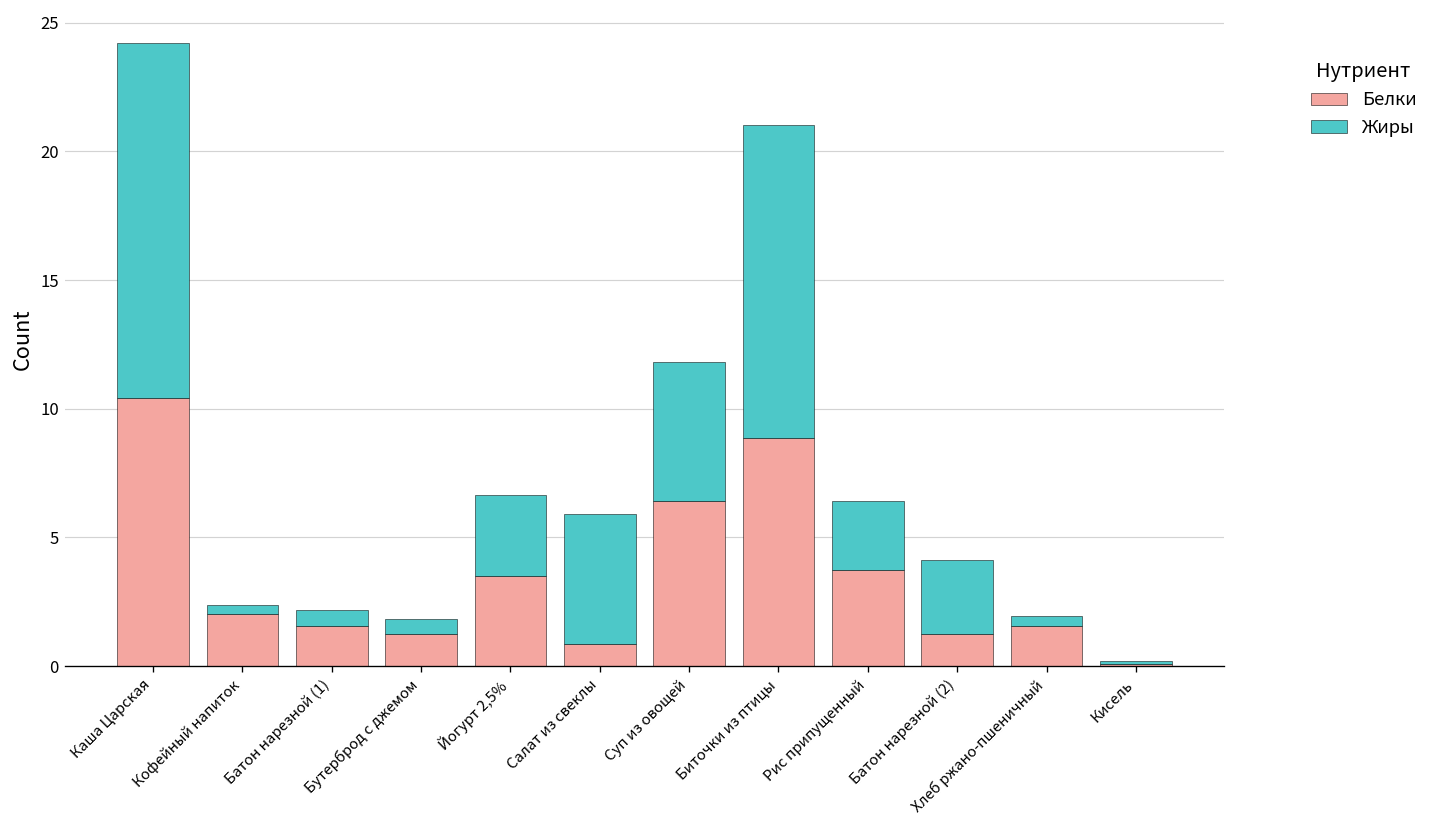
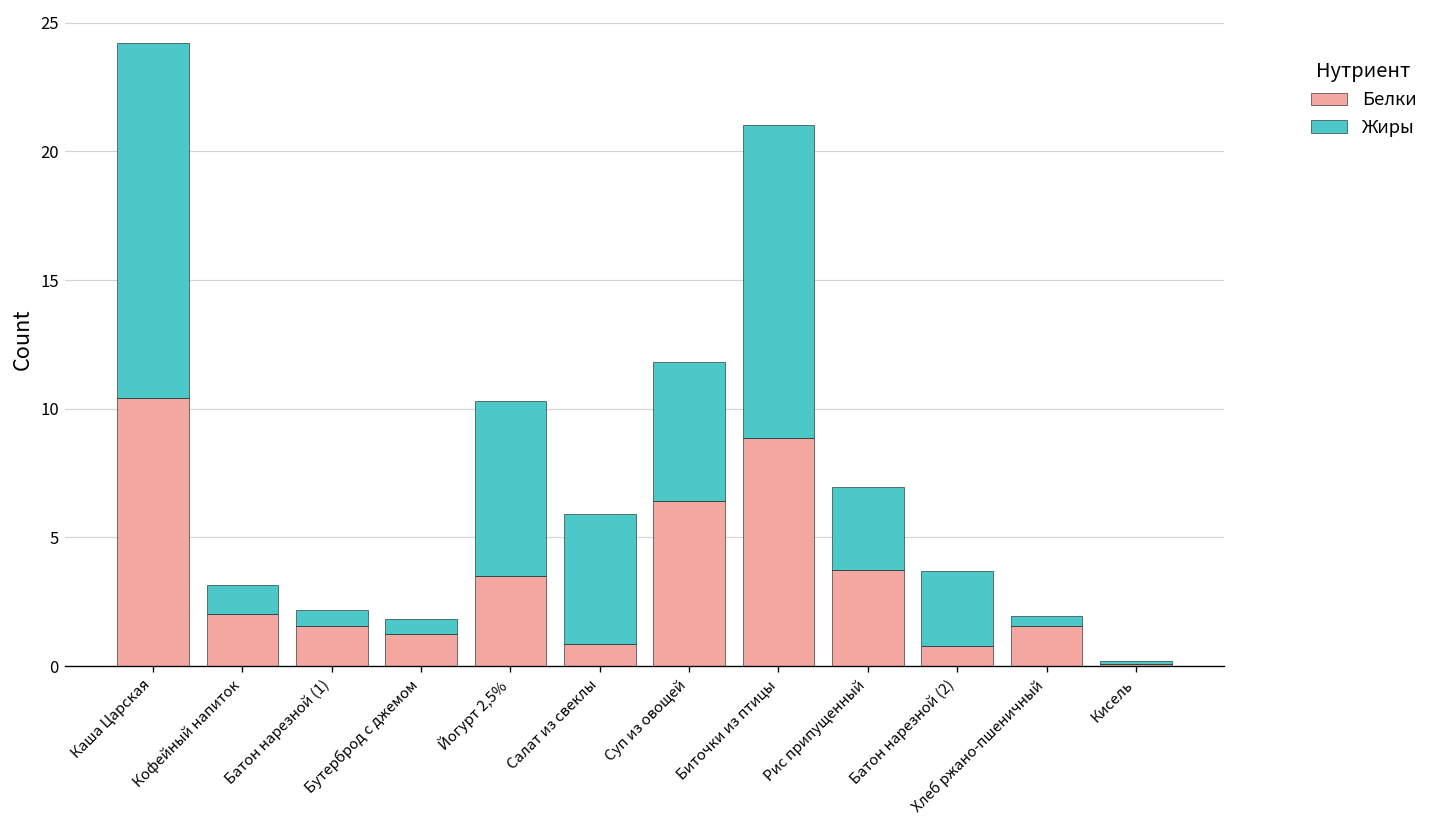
Жиры, Кофейный напиток: 0.3 -> 1.1
Жиры, Йогурт 2,5%: 3.1 -> 6.8
Жиры, Рис припущенный: 2.7 -> 3.2
Белки, Батон нарезной (2): 1.3 -> 0.8
